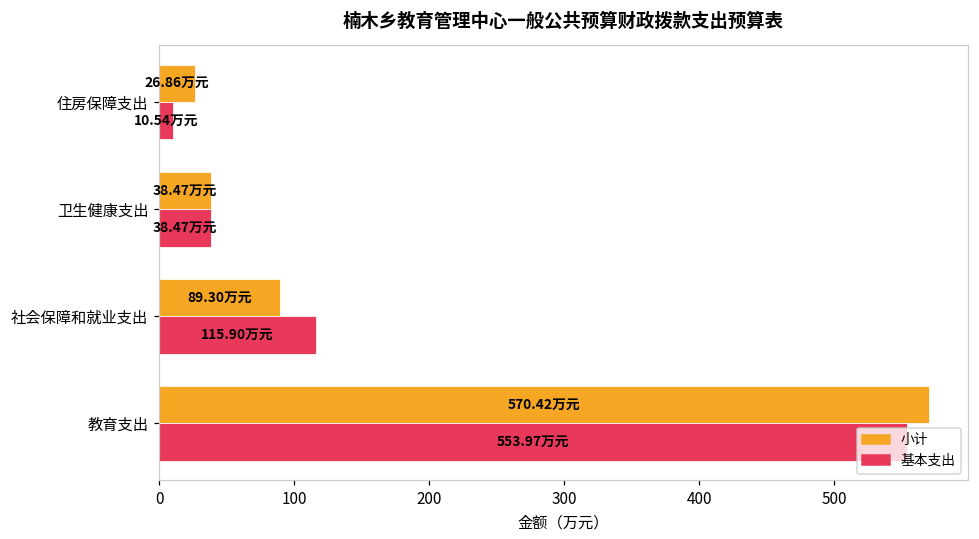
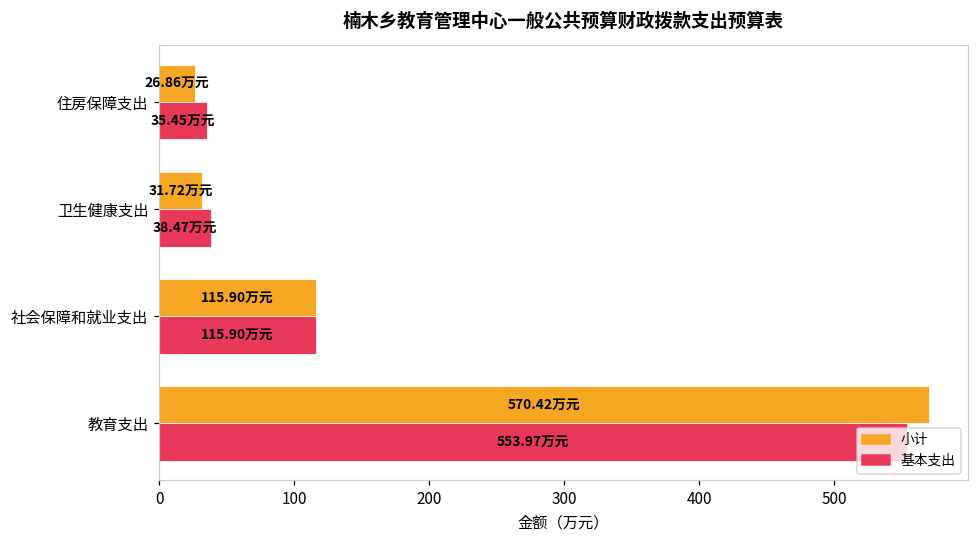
基本支出, 住房保障支出: 10.54 -> 35.45
小计, 卫生健康支出: 38.47 -> 31.72
小计, 社会保障和就业支出: 89.30 -> 115.90
